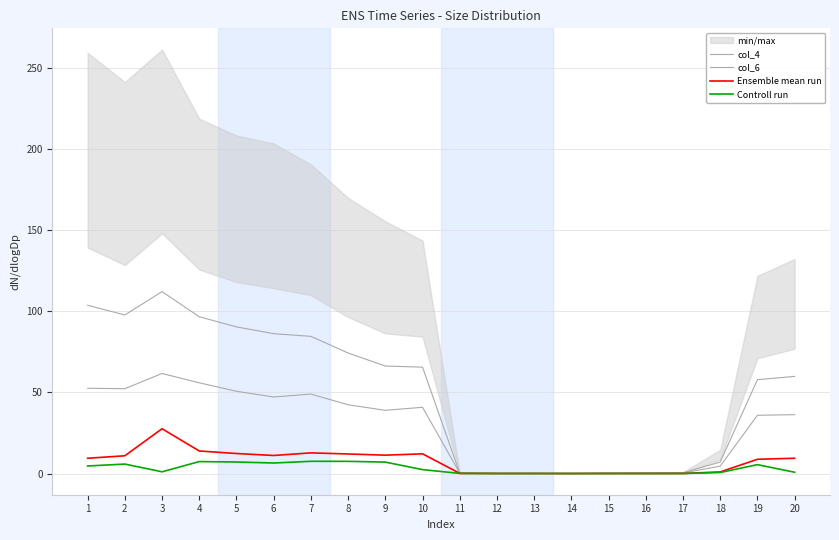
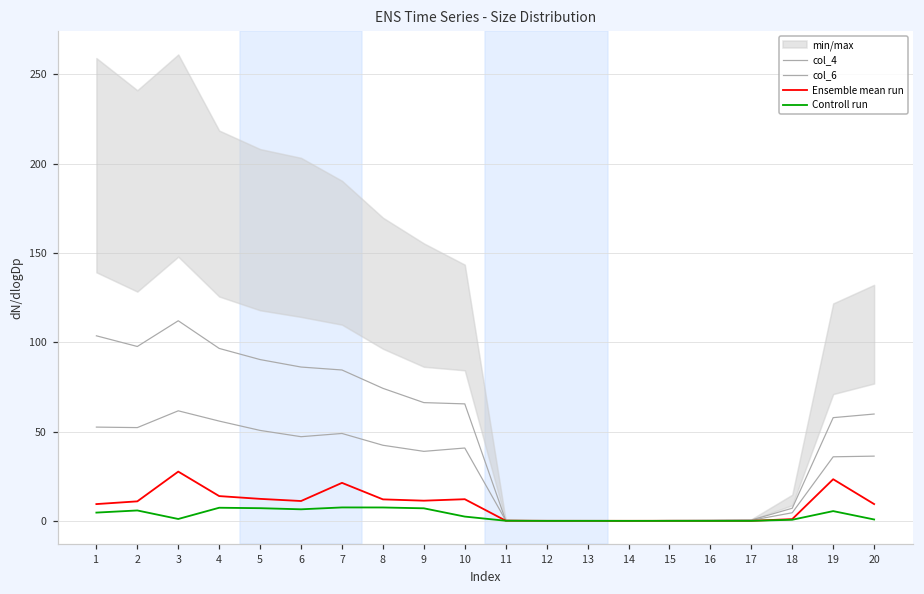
Ensemble mean run, 7: 13 -> 21
Ensemble mean run, 19: 9 -> 23
